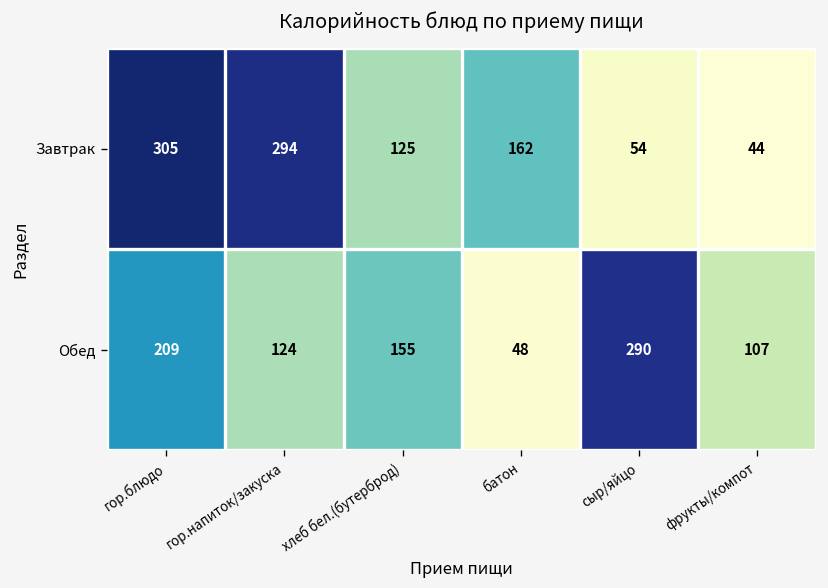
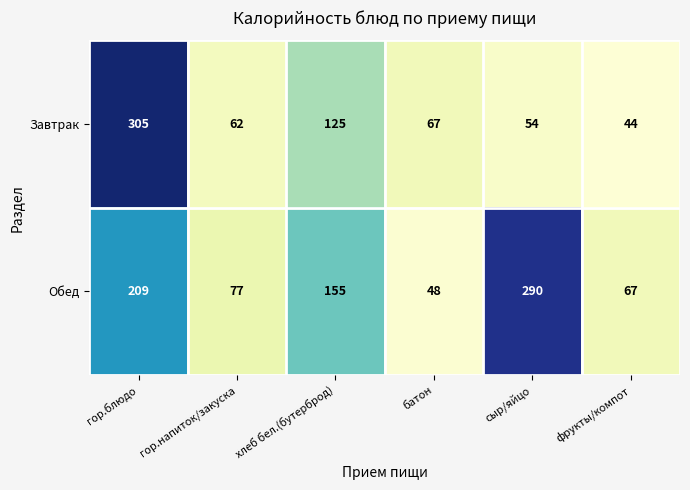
Завтрак, гор.напиток/закуска: 294 -> 62
Завтрак, батон: 162 -> 67
Обед, гор.напиток/закуска: 124 -> 77
Обед, фрукты/компот: 107 -> 67
